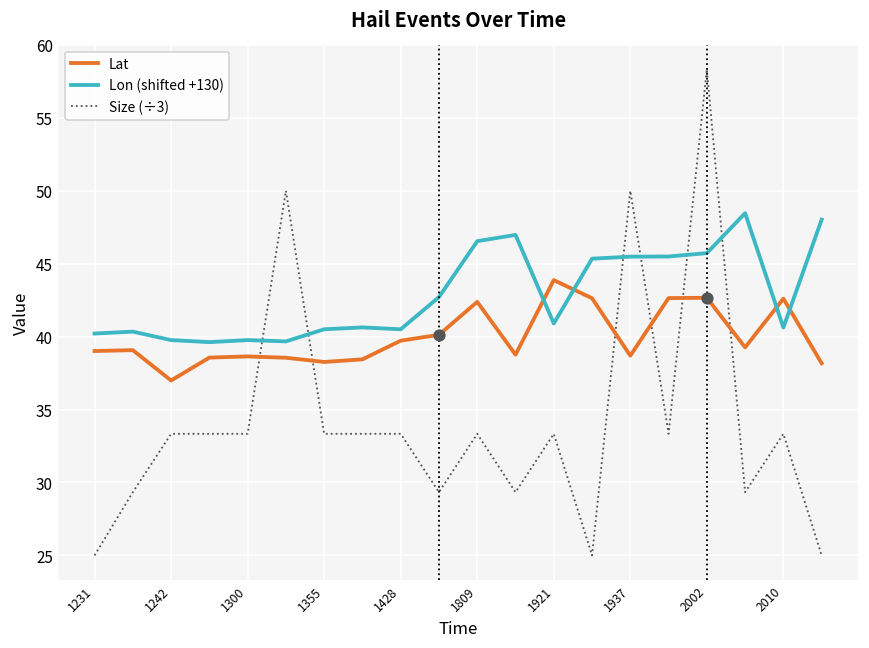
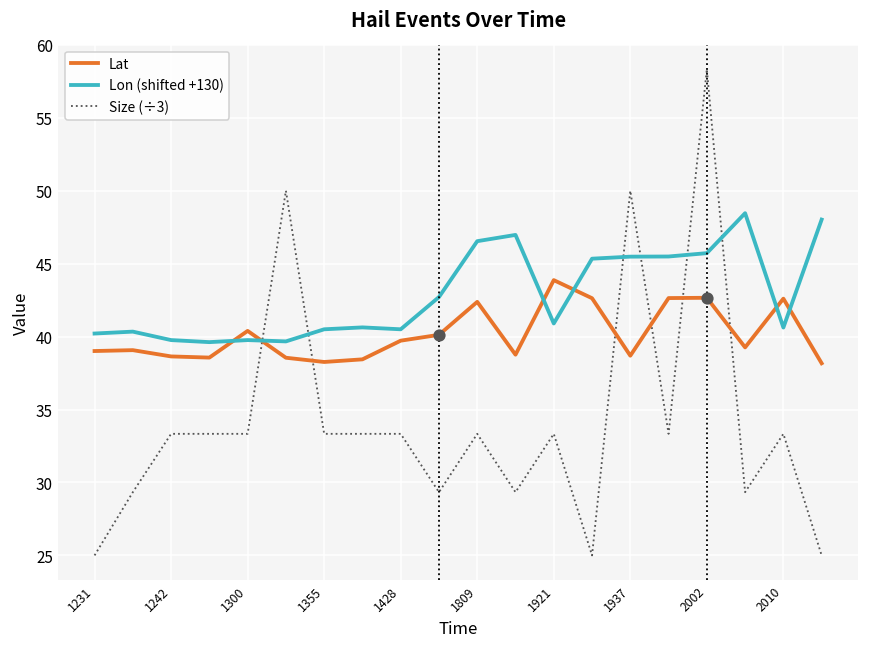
Lat, 1242: 37.0 -> 38.6
Lat, 1300: 38.6 -> 40.4
